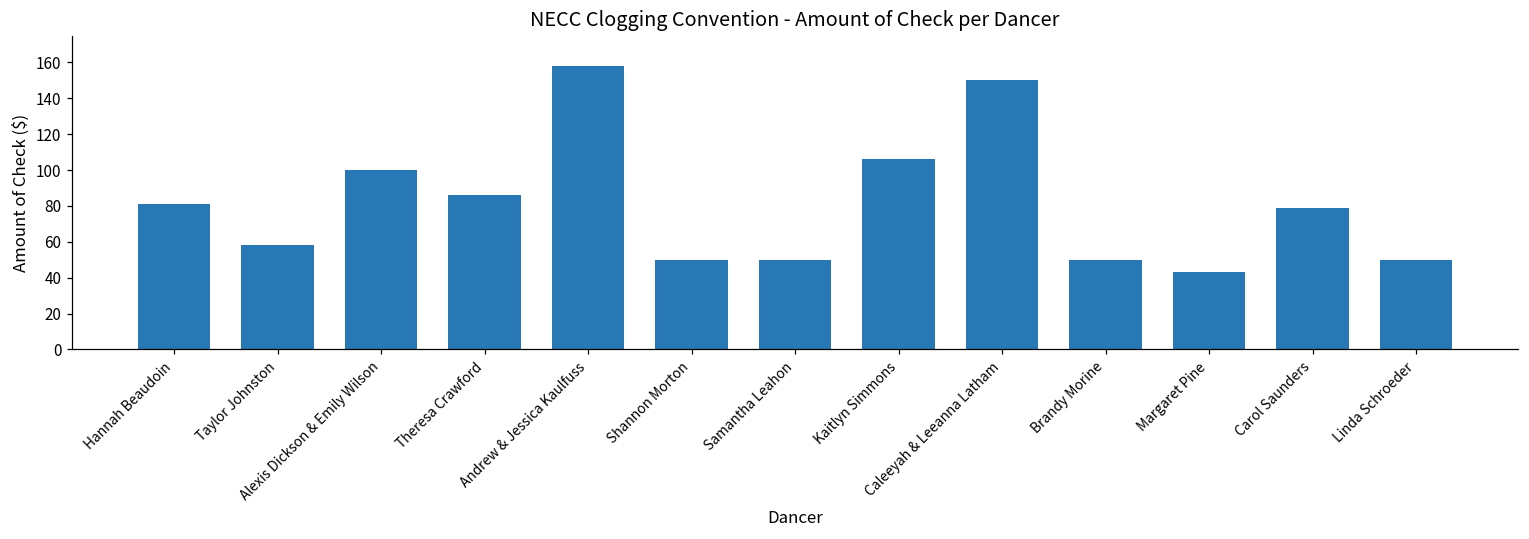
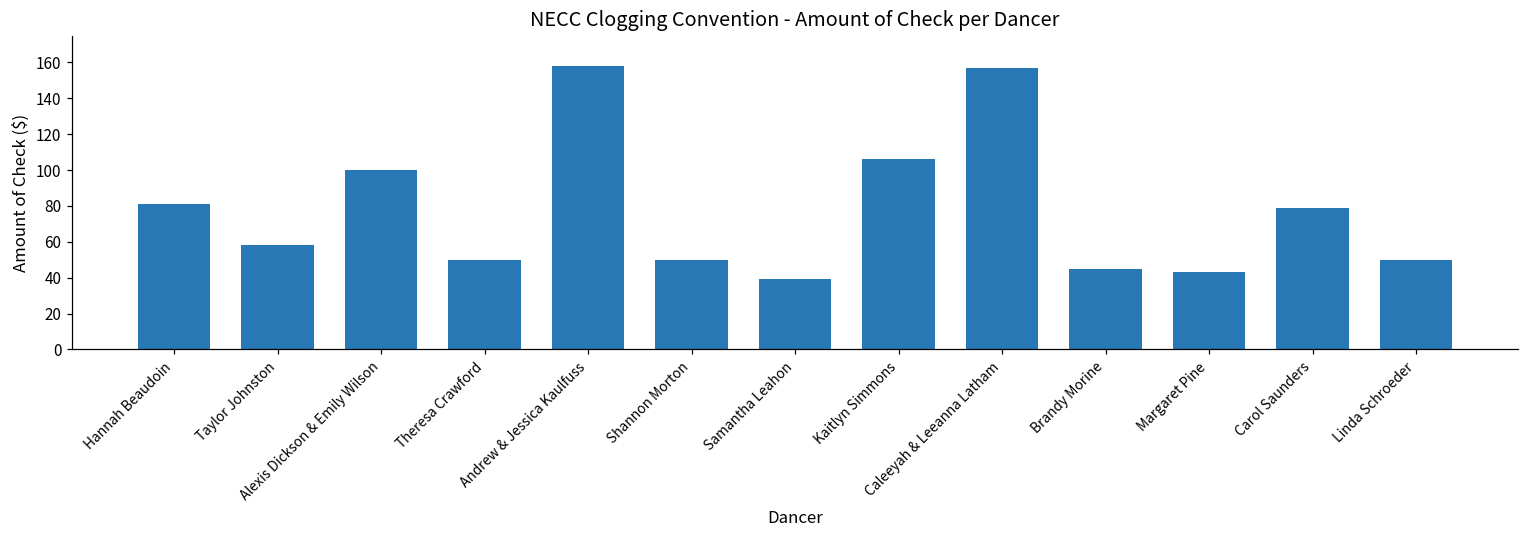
Theresa Crawford: 86 -> 50
Samantha Leahon: 50 -> 39
Caleeyah & Leeanna Latham: 150 -> 157
Brandy Morine: 50 -> 45
